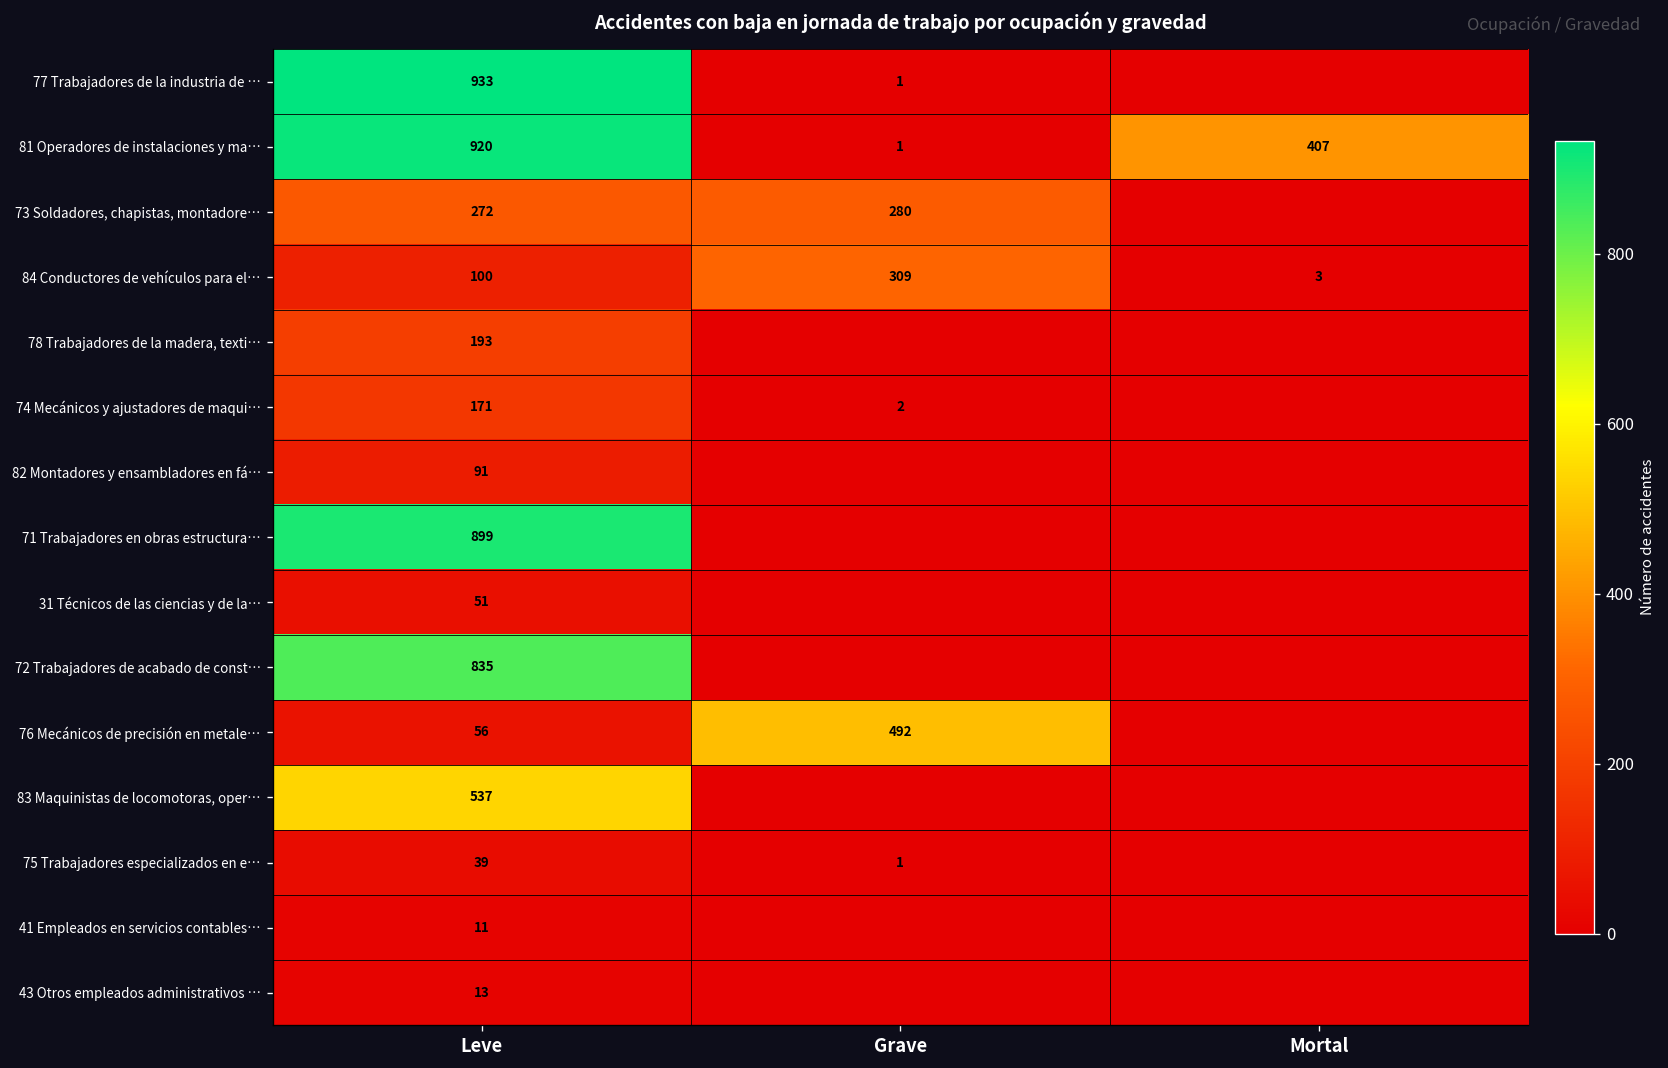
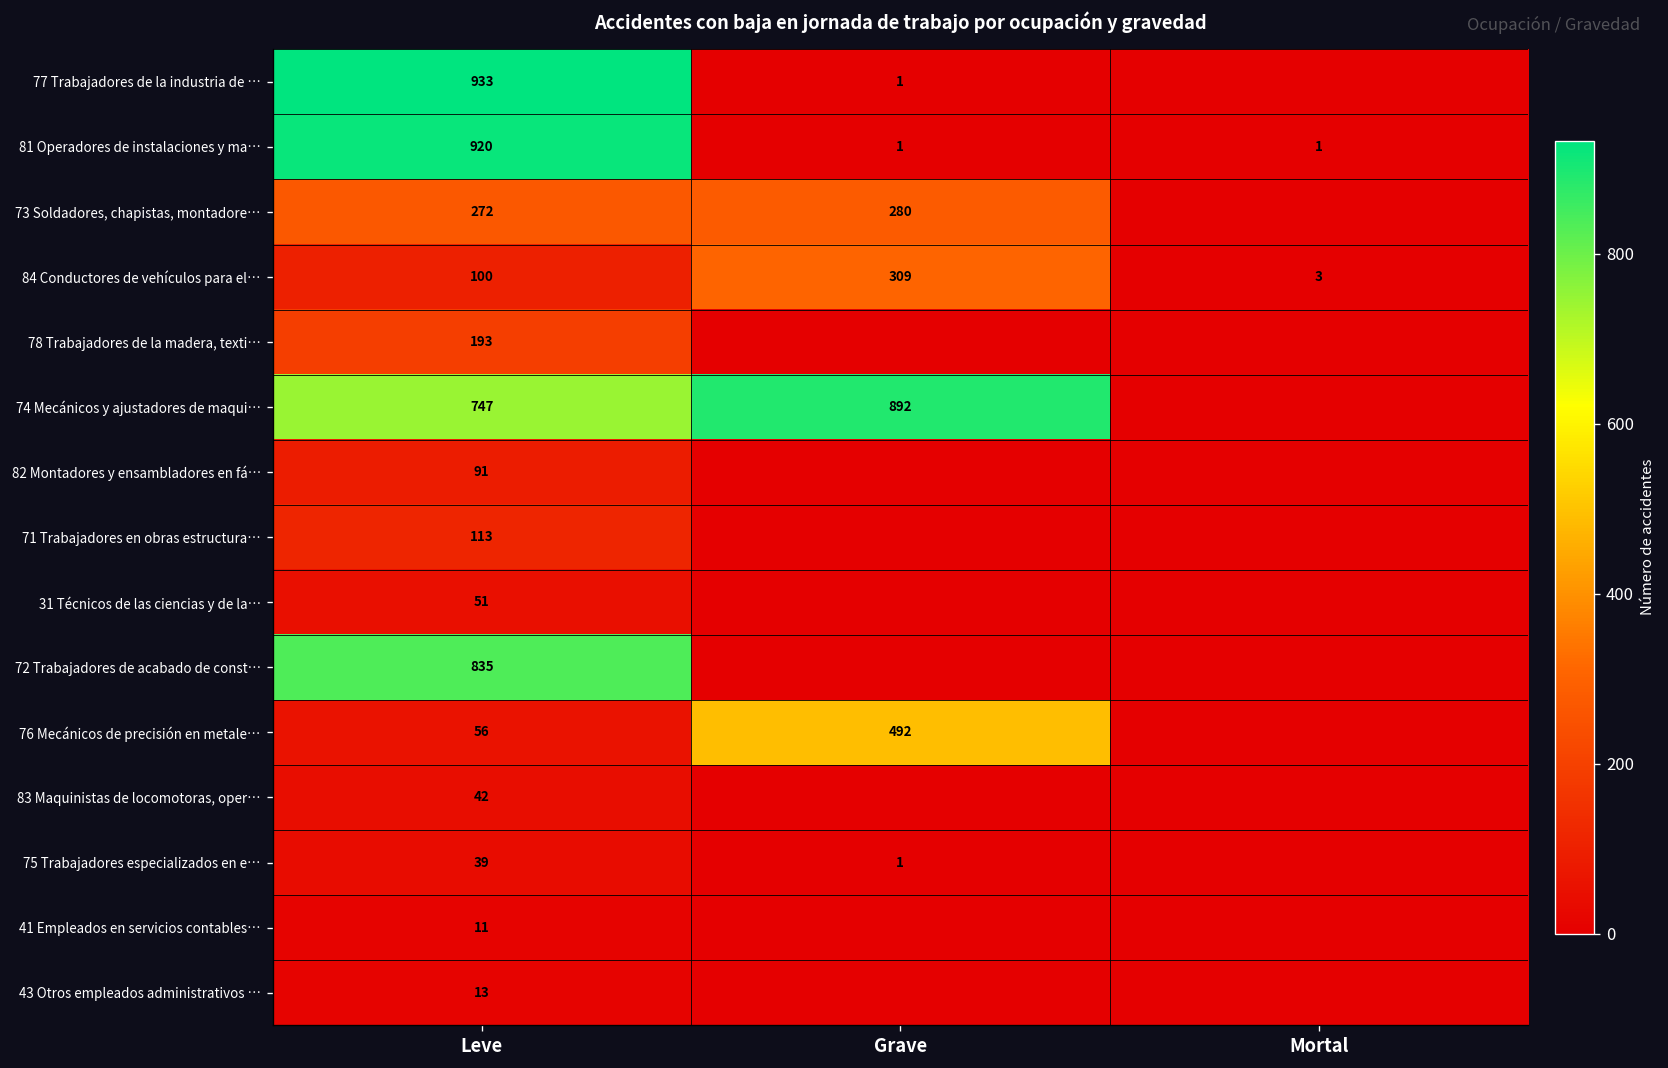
81 Operadores de instalaciones y ma…, Mortal: 407 -> 1
74 Mecánicos y ajustadores de maqui…, Leve: 171 -> 747
74 Mecánicos y ajustadores de maqui…, Grave: 2 -> 892
71 Trabajadores en obras estructura…, Leve: 899 -> 113
83 Maquinistas de locomotoras, oper…, Leve: 537 -> 42
